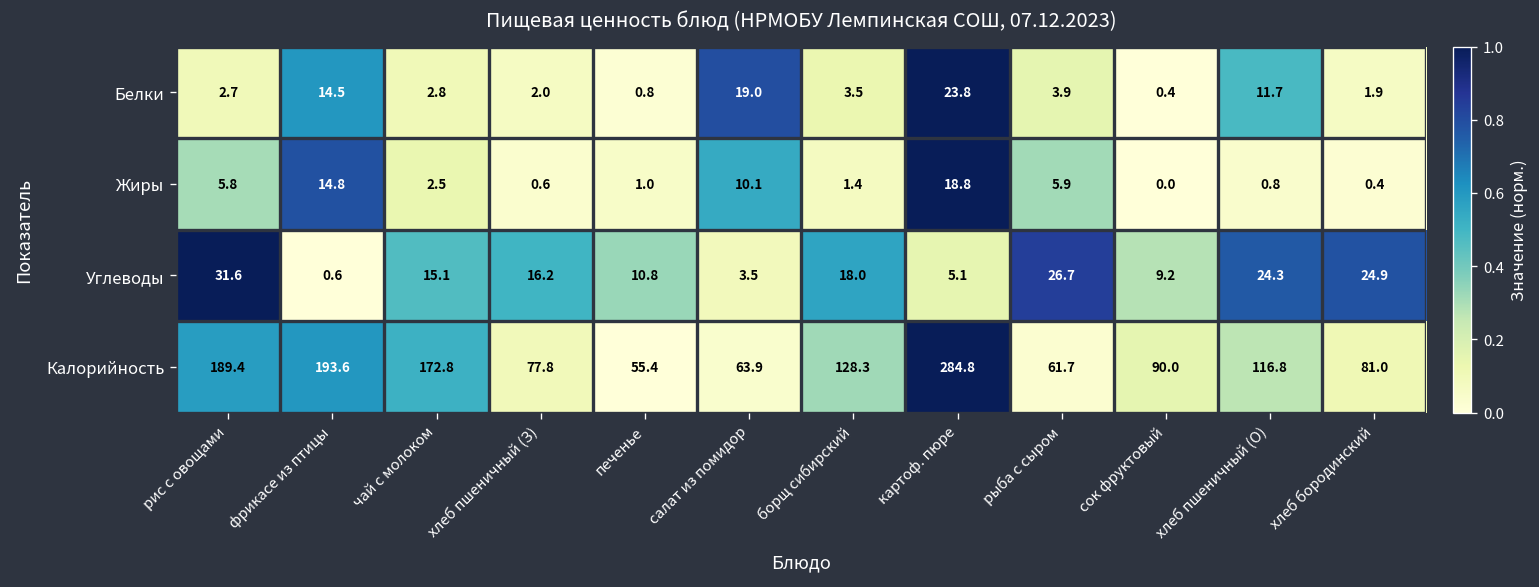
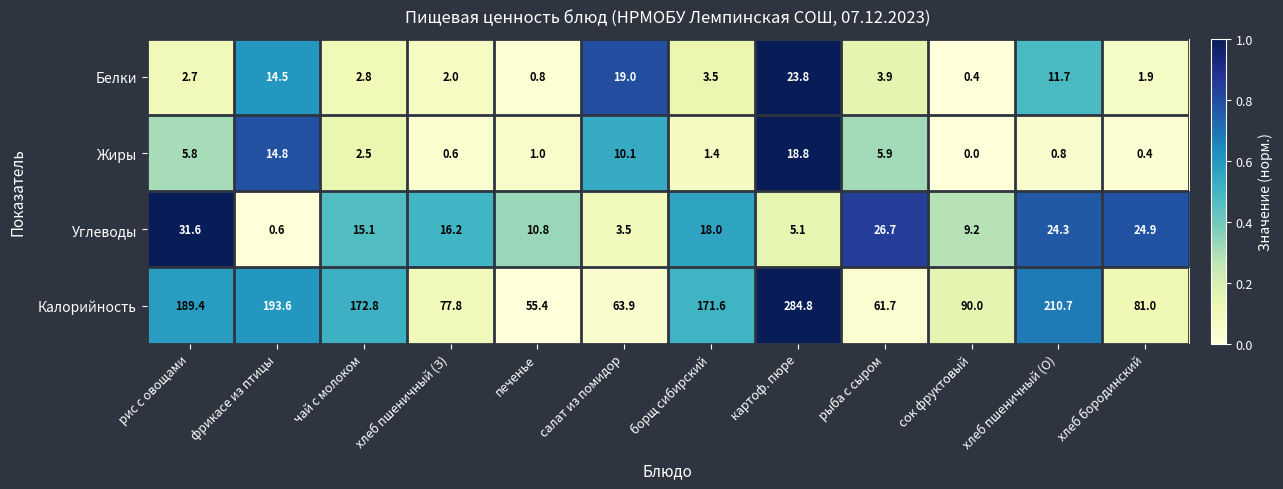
Калорийность, борщ сибирский: 128.3 -> 171.6
Калорийность, хлеб пшеничный (О): 116.8 -> 210.7
